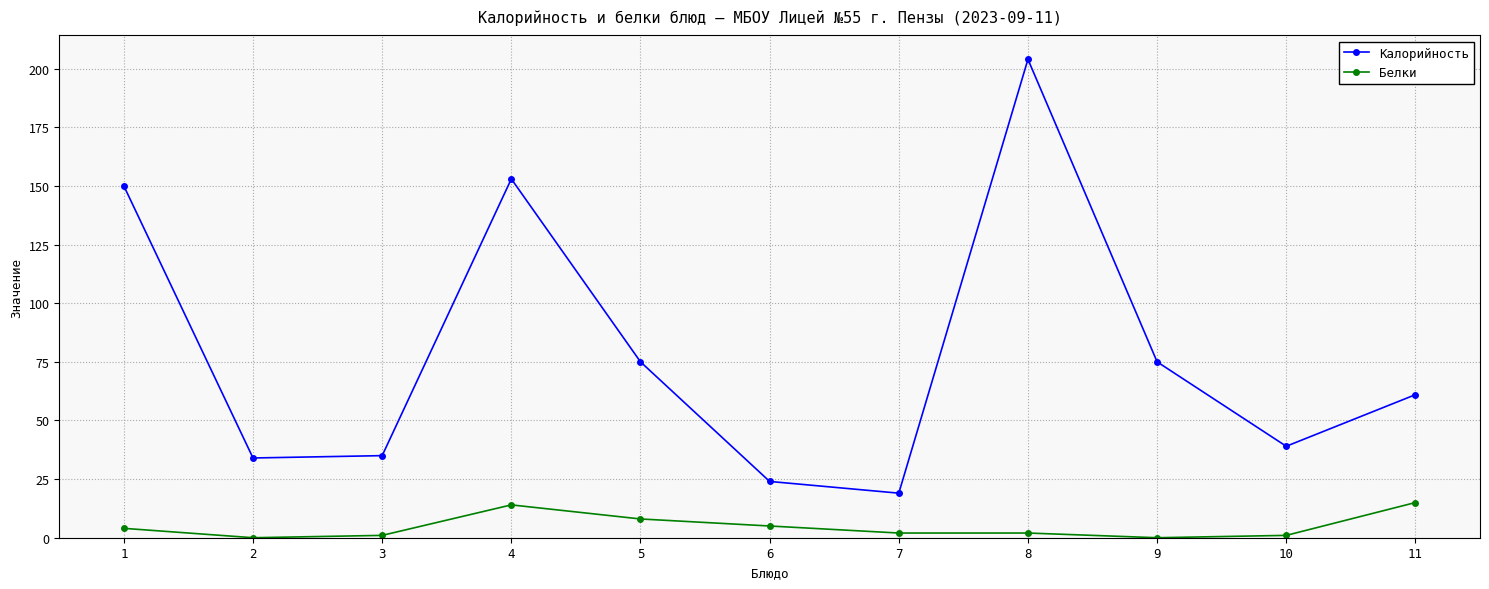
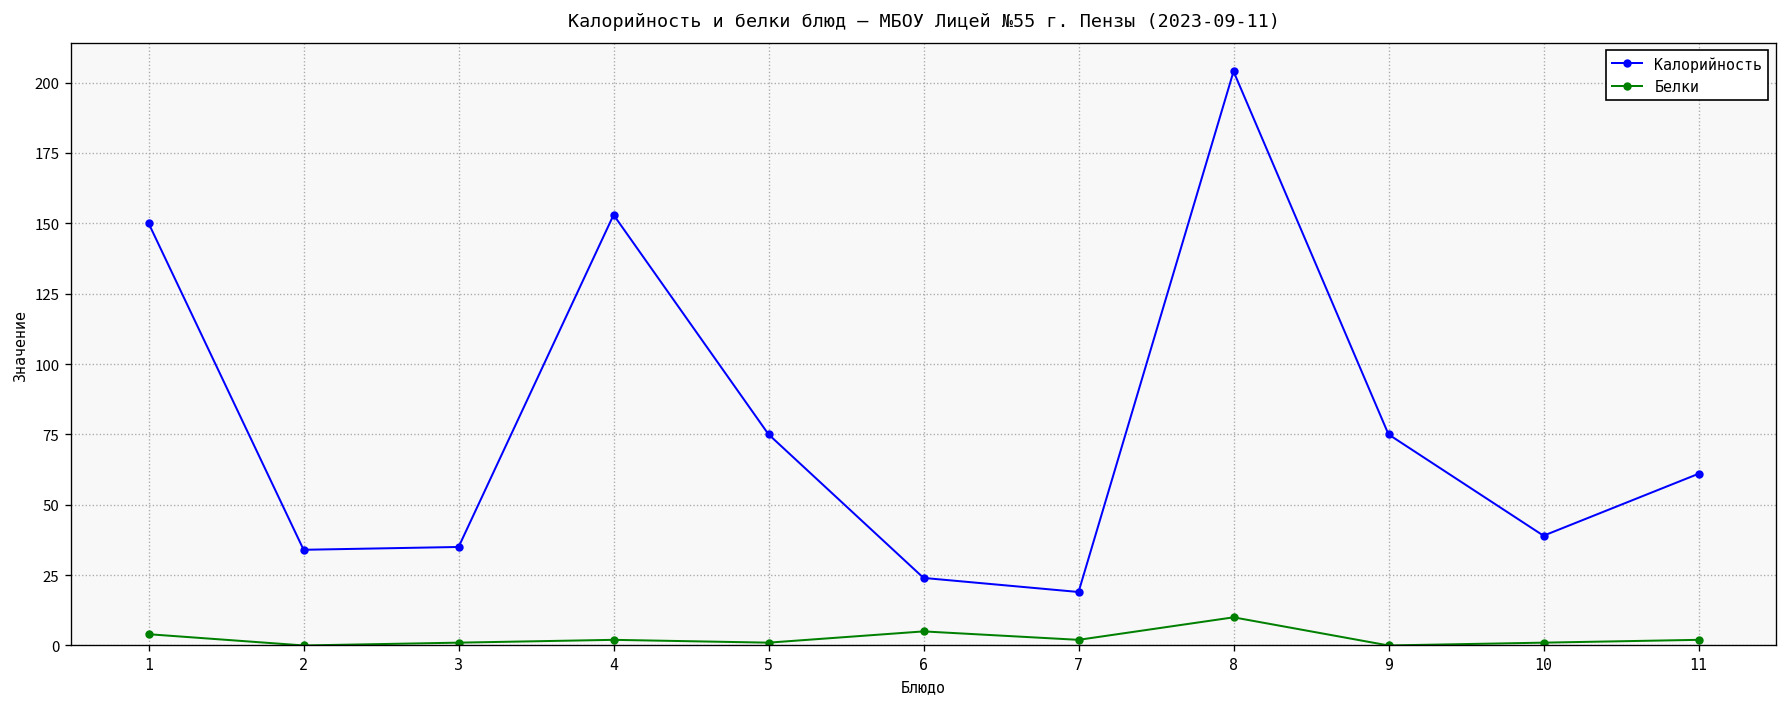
Белки, 4: 14 -> 2
Белки, 5: 8 -> 1
Белки, 8: 2 -> 10
Белки, 11: 15 -> 2
